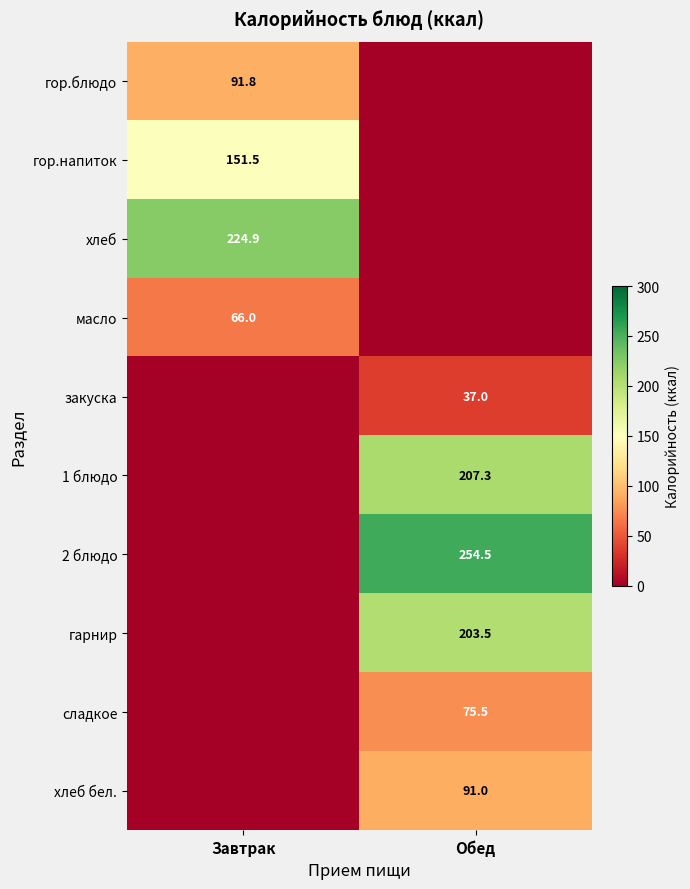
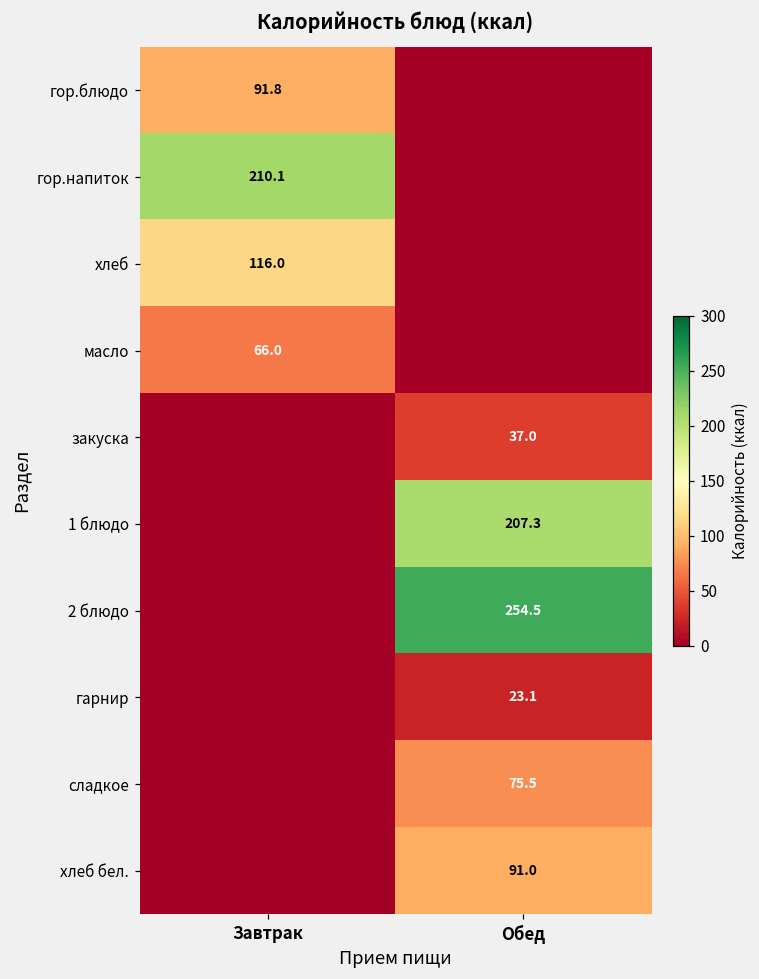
гор.напиток, Завтрак: 151.5 -> 210.1
хлеб, Завтрак: 224.9 -> 116.0
гарнир, Обед: 203.5 -> 23.1
